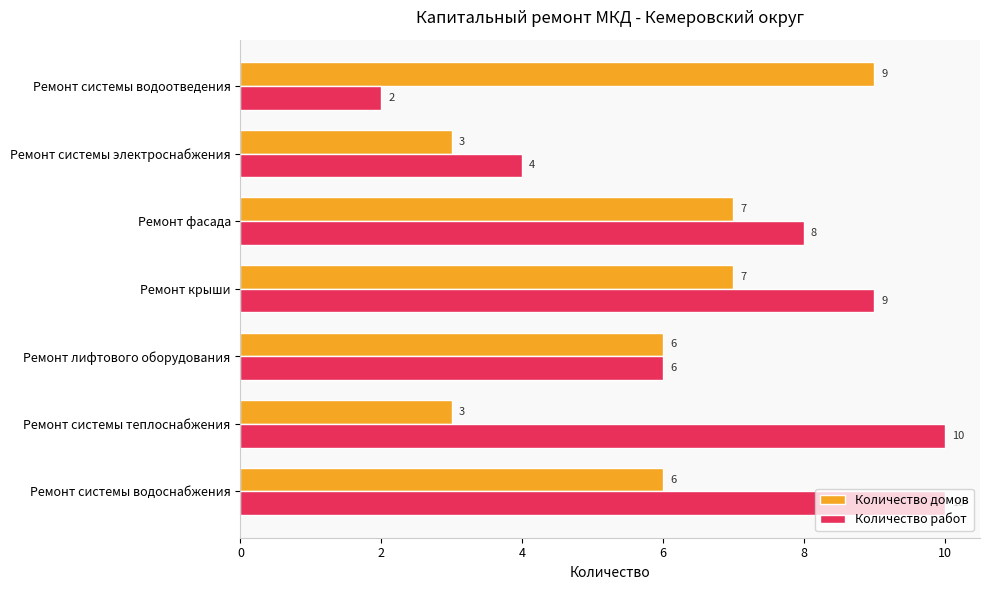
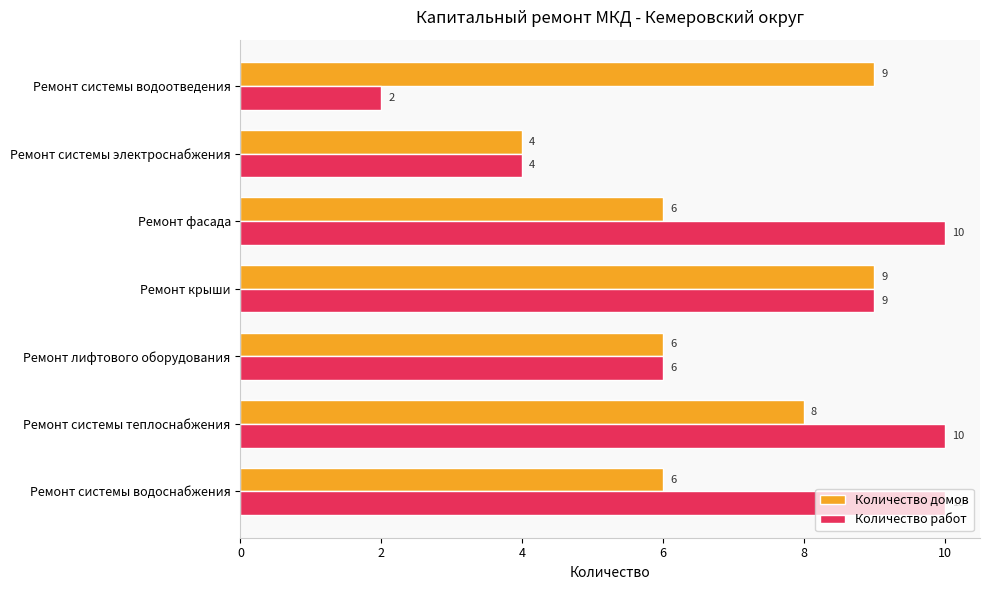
Количество домов, Ремонт системы электроснабжения: 3 -> 4
Количество домов, Ремонт фасада: 7 -> 6
Количество работ, Ремонт фасада: 8 -> 10
Количество домов, Ремонт крыши: 7 -> 9
Количество домов, Ремонт системы теплоснабжения: 3 -> 8
